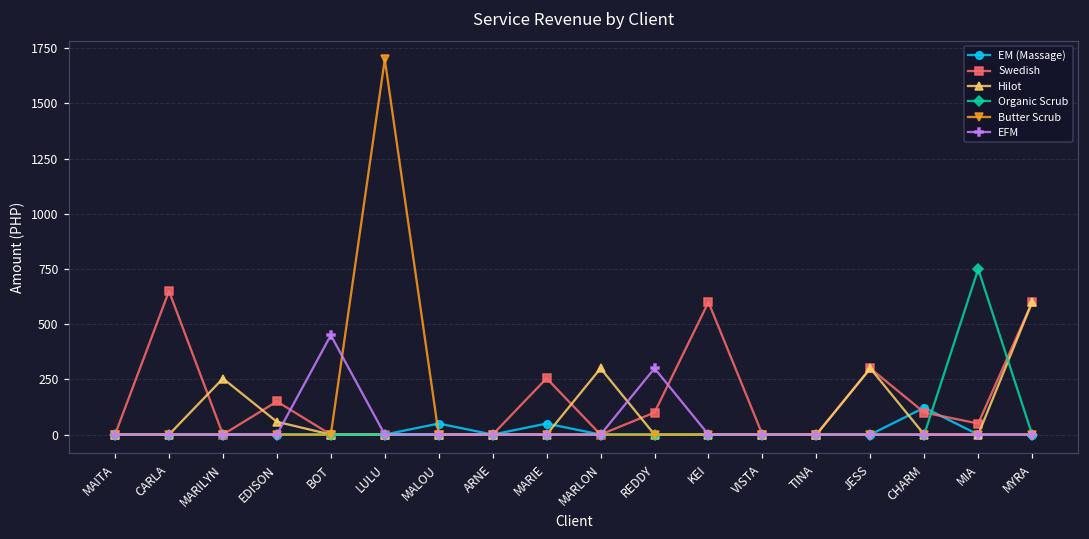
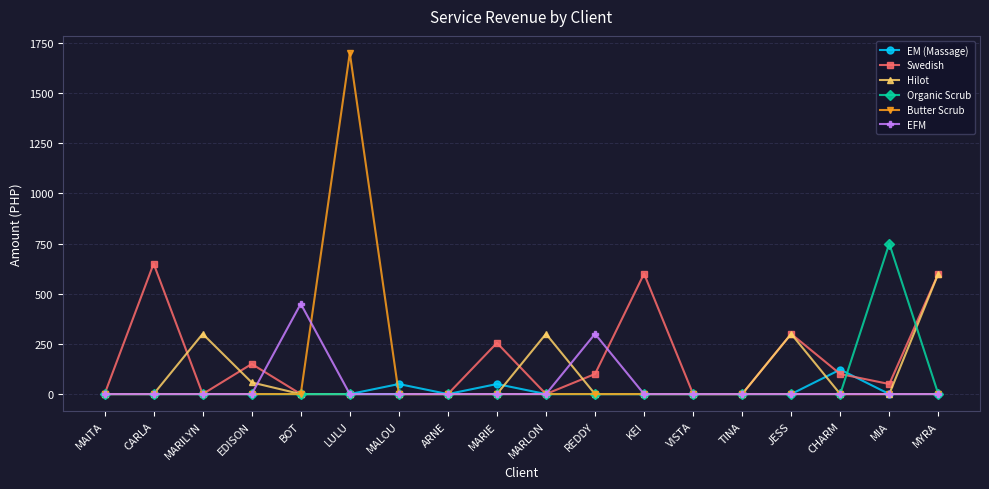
Hilot, MARILYN: 250 -> 300
